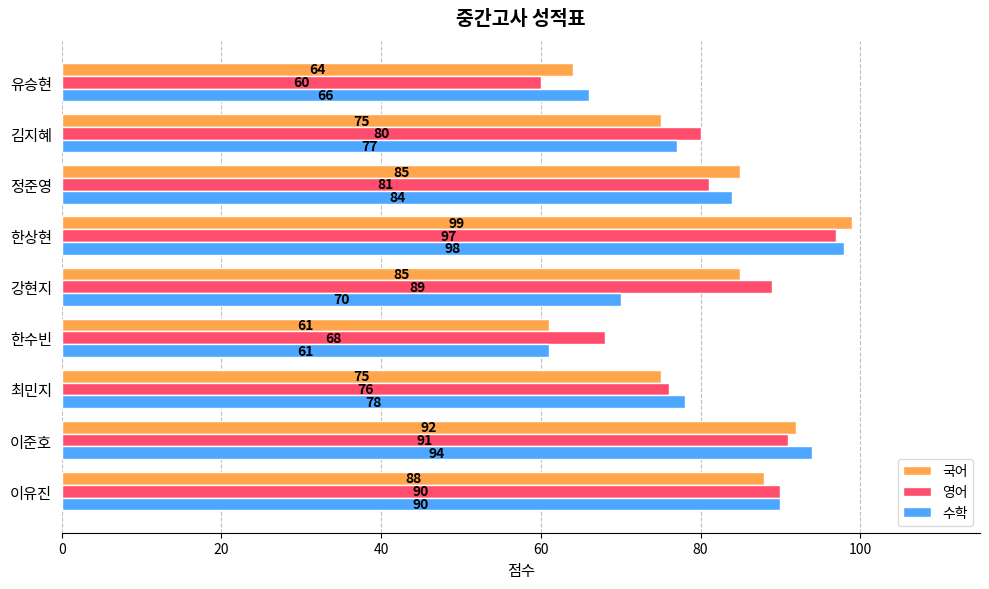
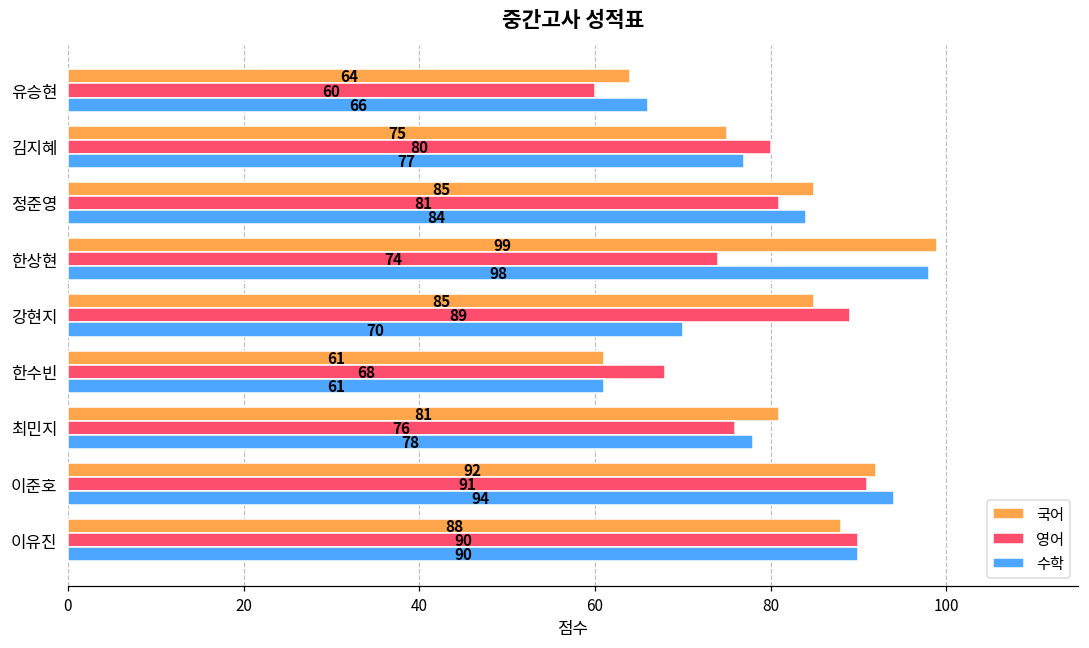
영어, 한상현: 97 -> 74
국어, 최민지: 75 -> 81
